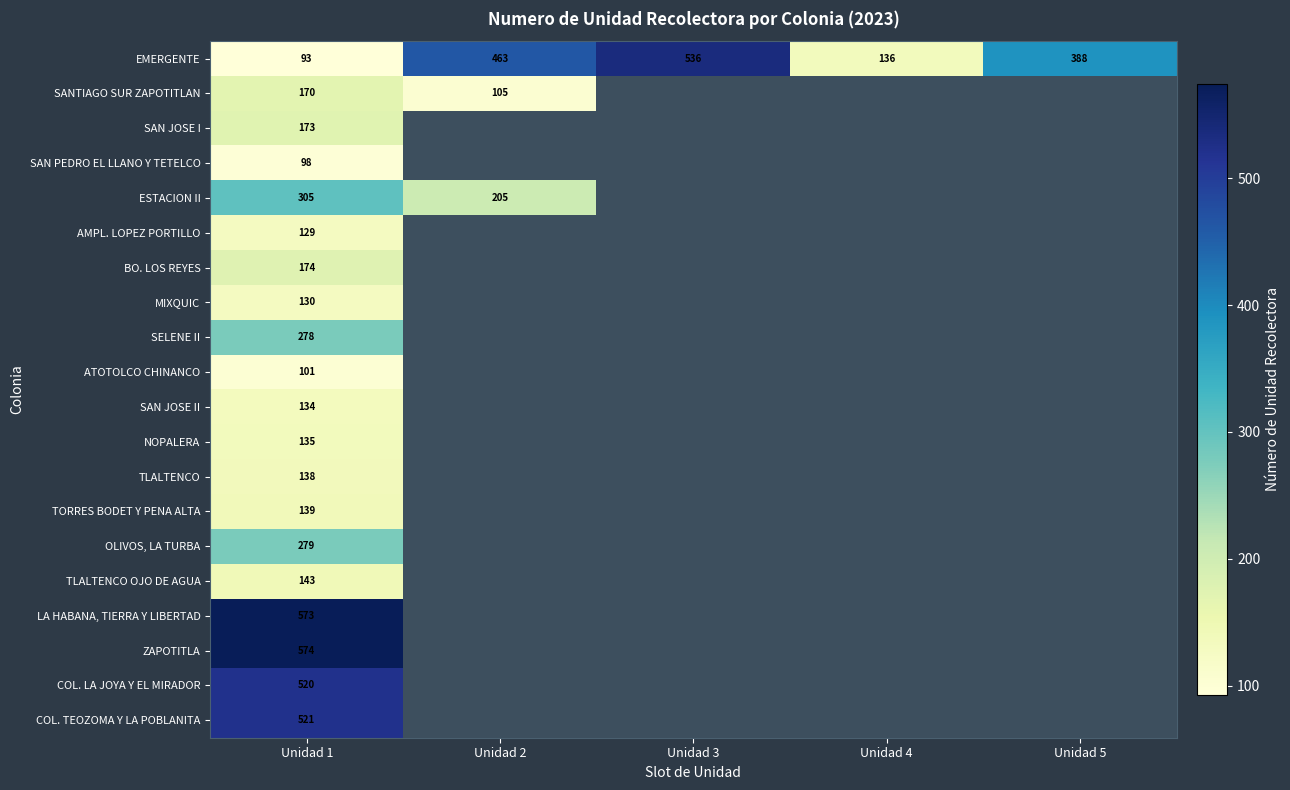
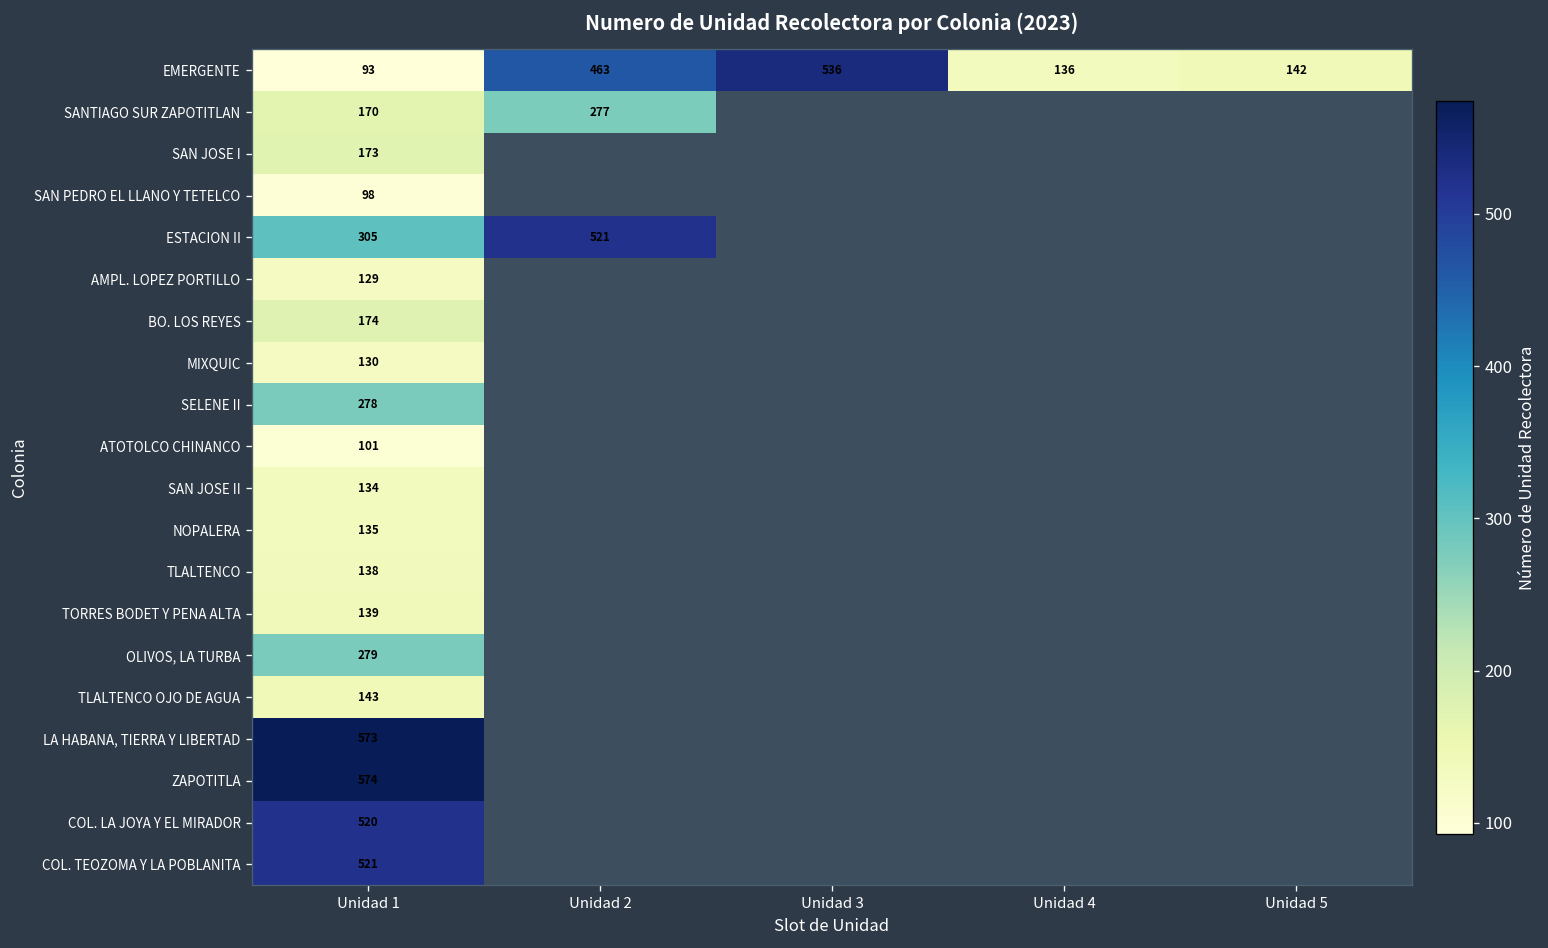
EMERGENTE, Unidad 5: 388 -> 142
SANTIAGO SUR ZAPOTITLAN, Unidad 2: 105 -> 277
ESTACION II, Unidad 2: 205 -> 521
